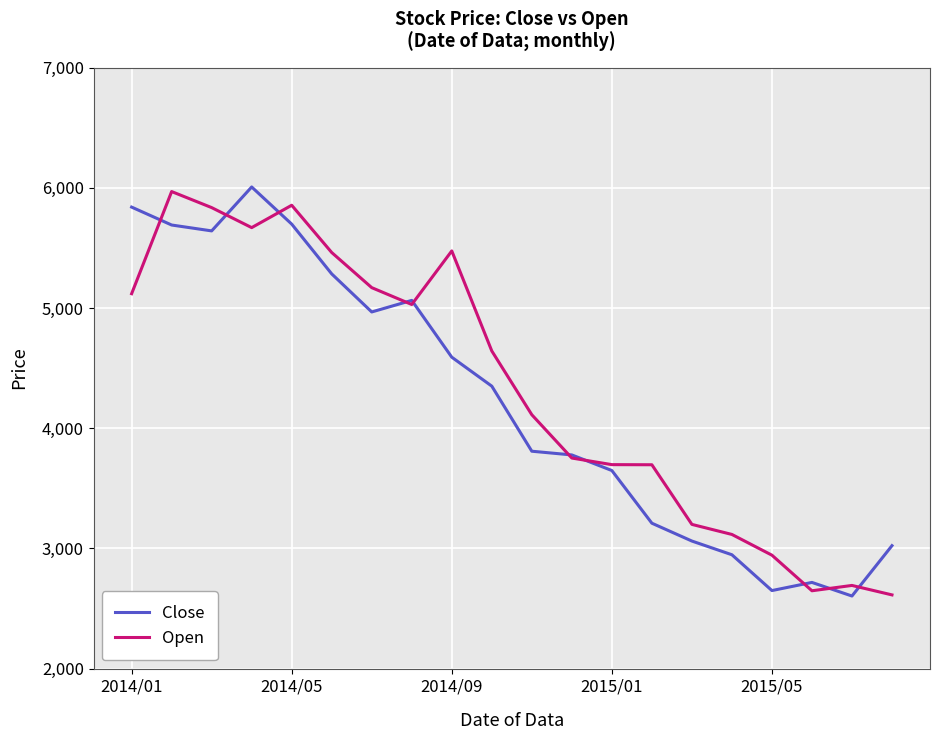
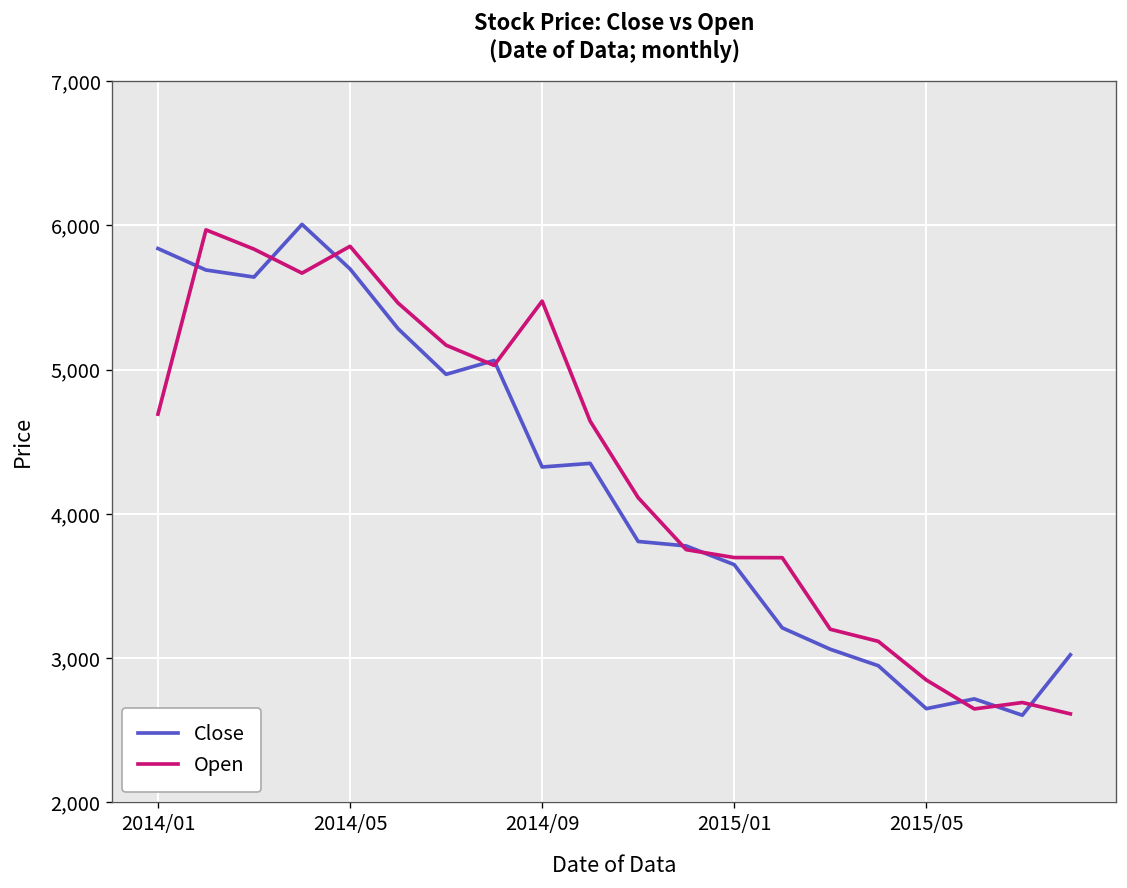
Open, 2014/01: 5,120 -> 4,690
Close, 2014/09: 4,590 -> 4,320
Open, 2015/05: 2,940 -> 2,850
